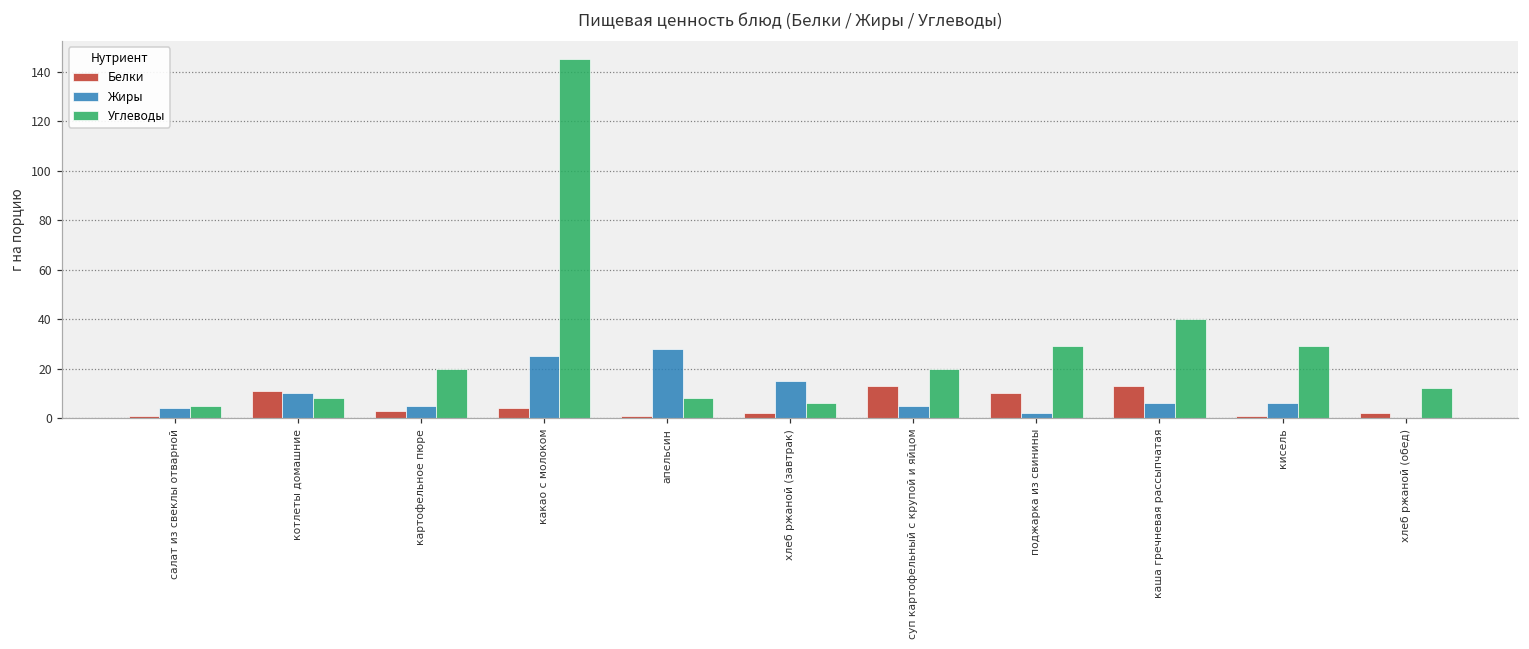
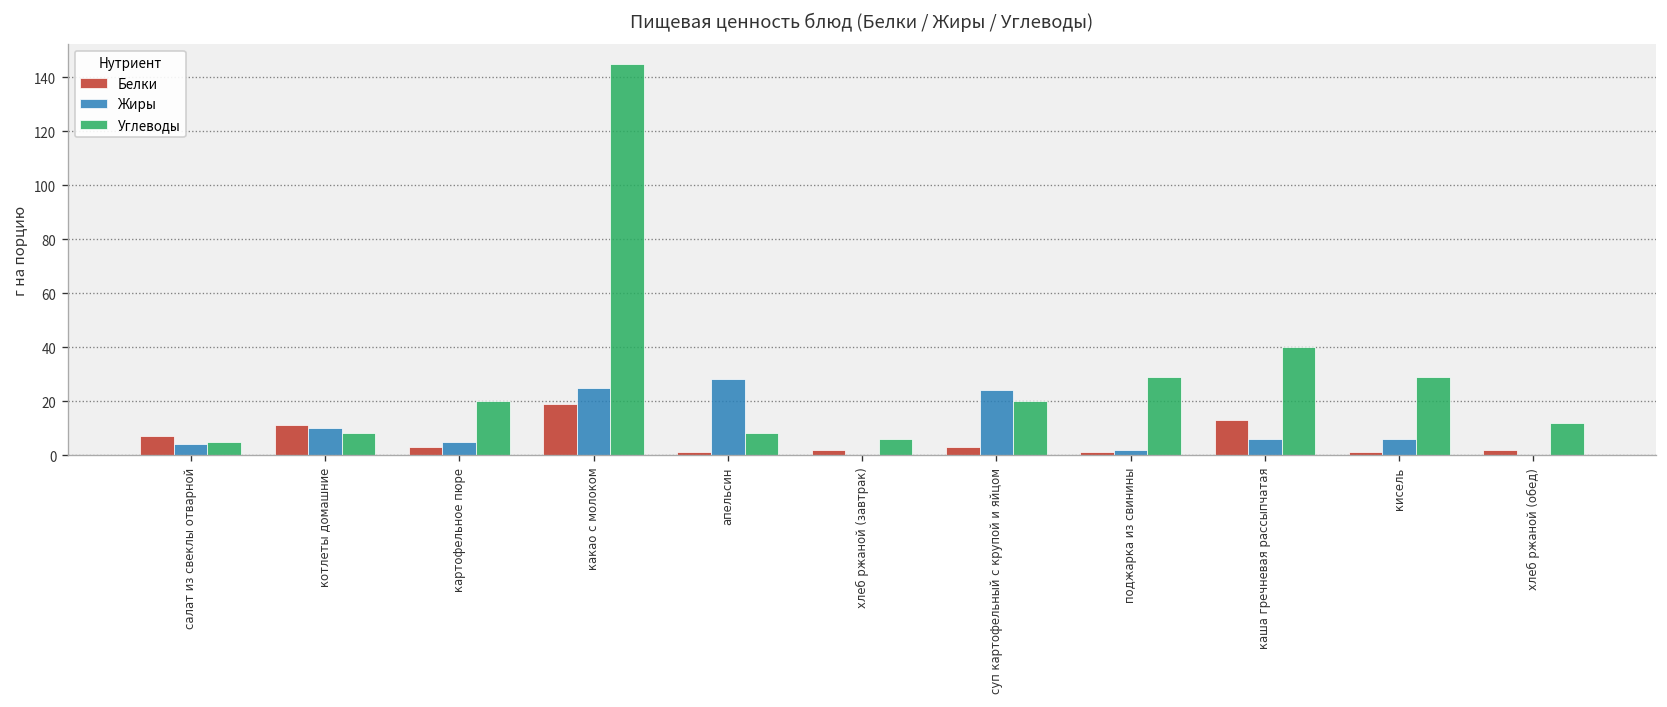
Белки, салат из свеклы отварной: 1 -> 7
Белки, какао с молоком: 4 -> 19
Жиры, хлеб ржаной (завтрак): 15 -> 0
Белки, суп картофельный с крупой и яйцом: 13 -> 3
Жиры, суп картофельный с крупой и яйцом: 5 -> 24
Белки, поджарка из свинины: 10 -> 1
